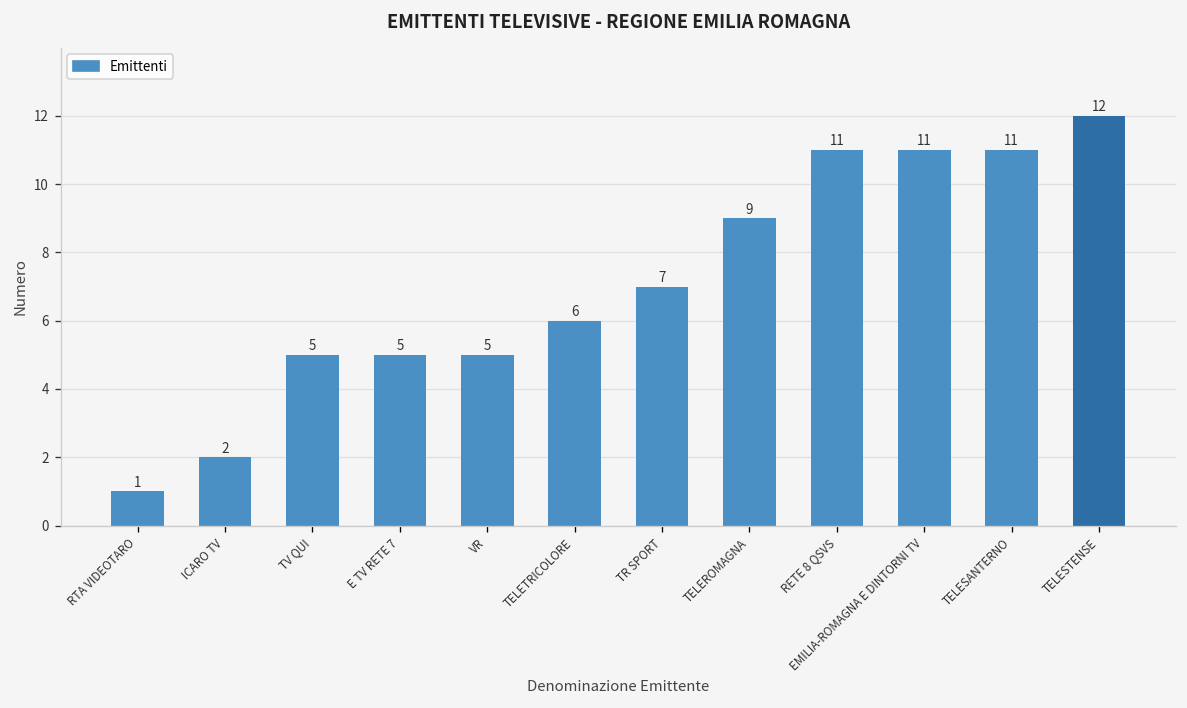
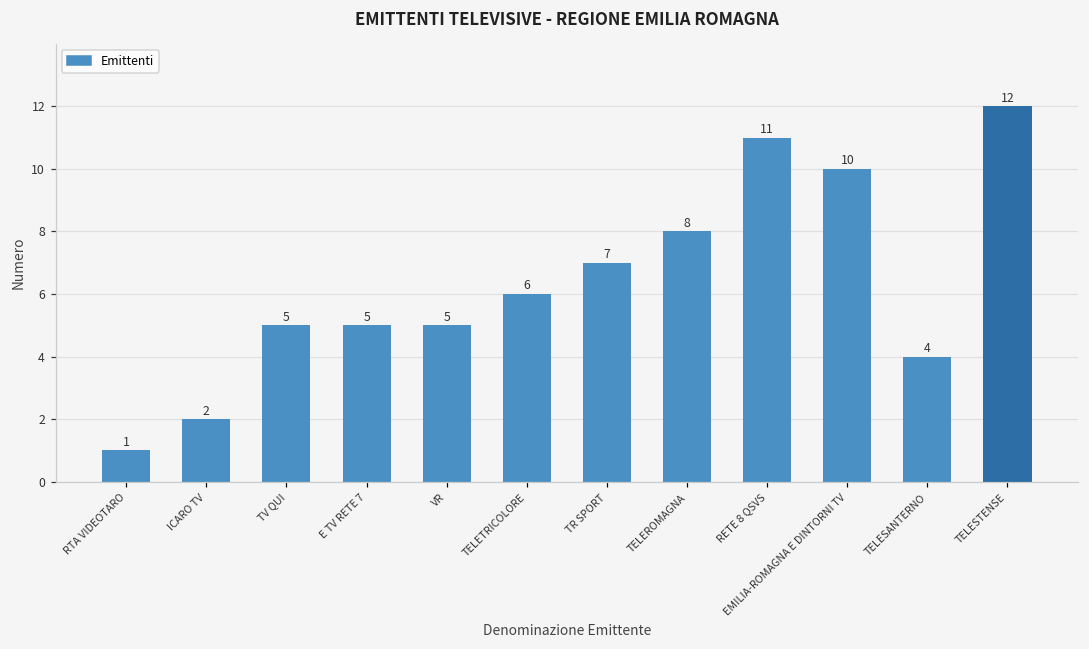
TELEROMAGNA: 9 -> 8
EMILIA-ROMAGNA E DINTORNI TV: 11 -> 10
TELESANTERNO: 11 -> 4
